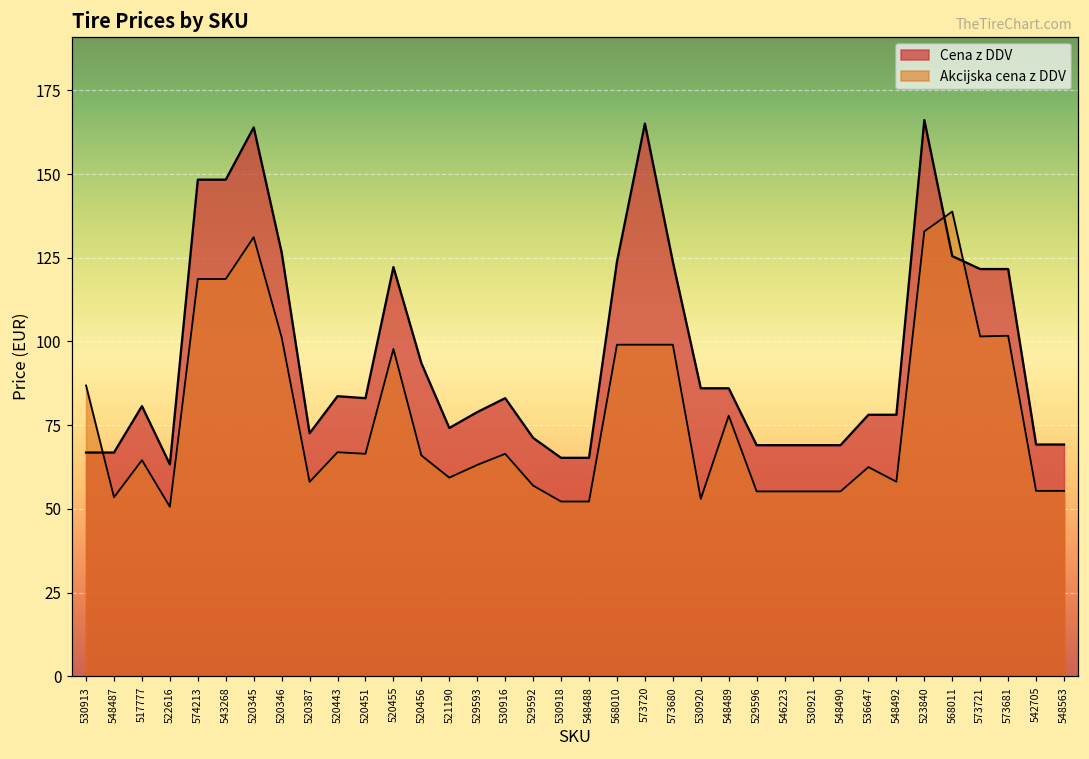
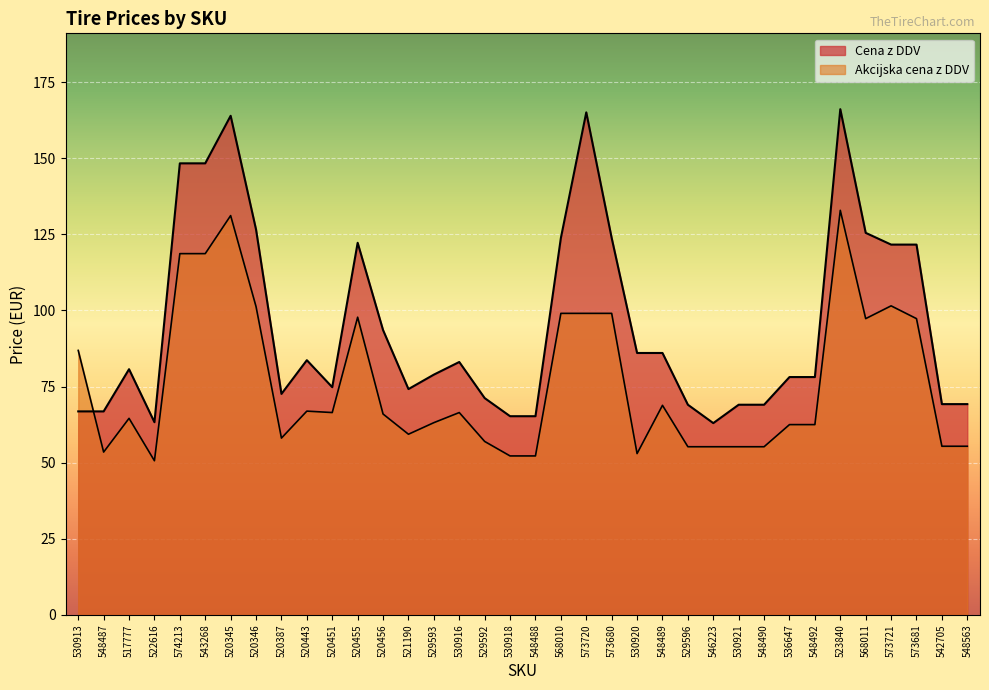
Cena z DDV, 520451: 83 -> 75
Akcijska cena z DDV, 548489: 78 -> 69
Cena z DDV, 546223: 69 -> 63
Akcijska cena z DDV, 548492: 58 -> 62
Akcijska cena z DDV, 568011: 139 -> 97
Akcijska cena z DDV, 573681: 102 -> 97
